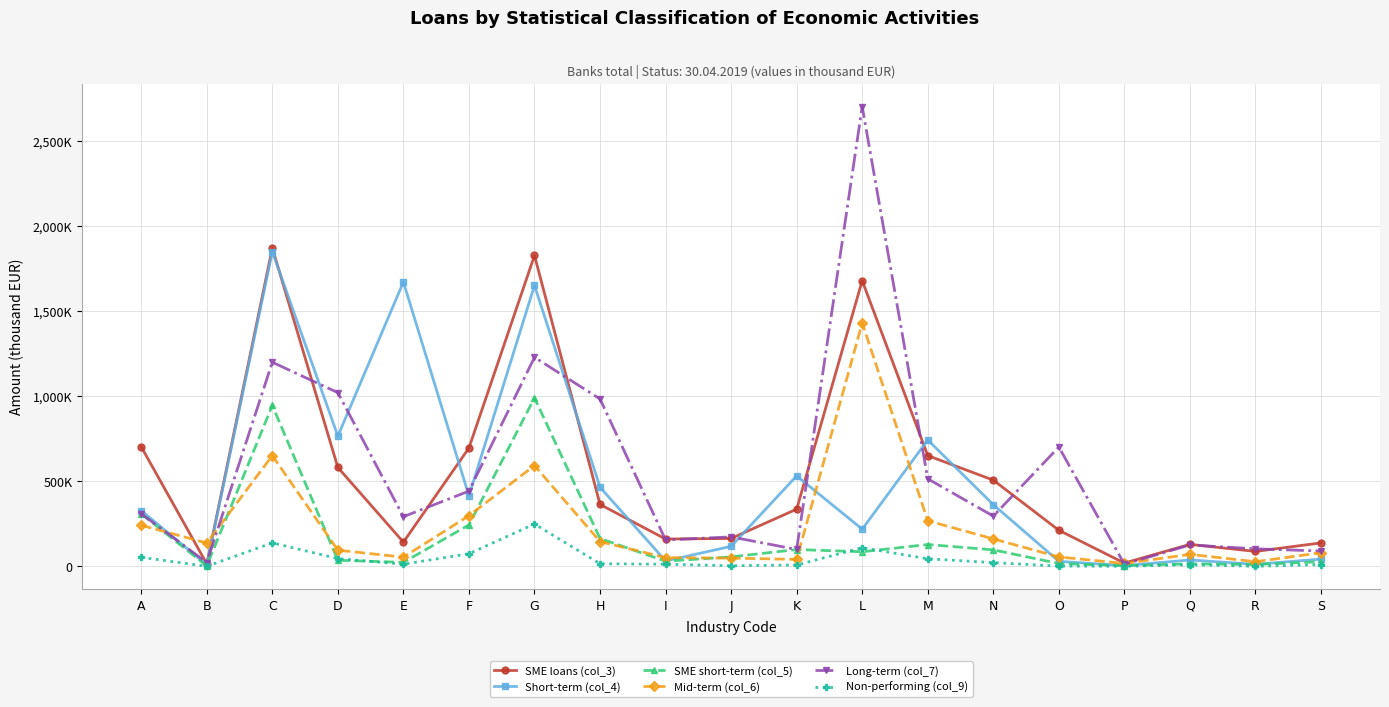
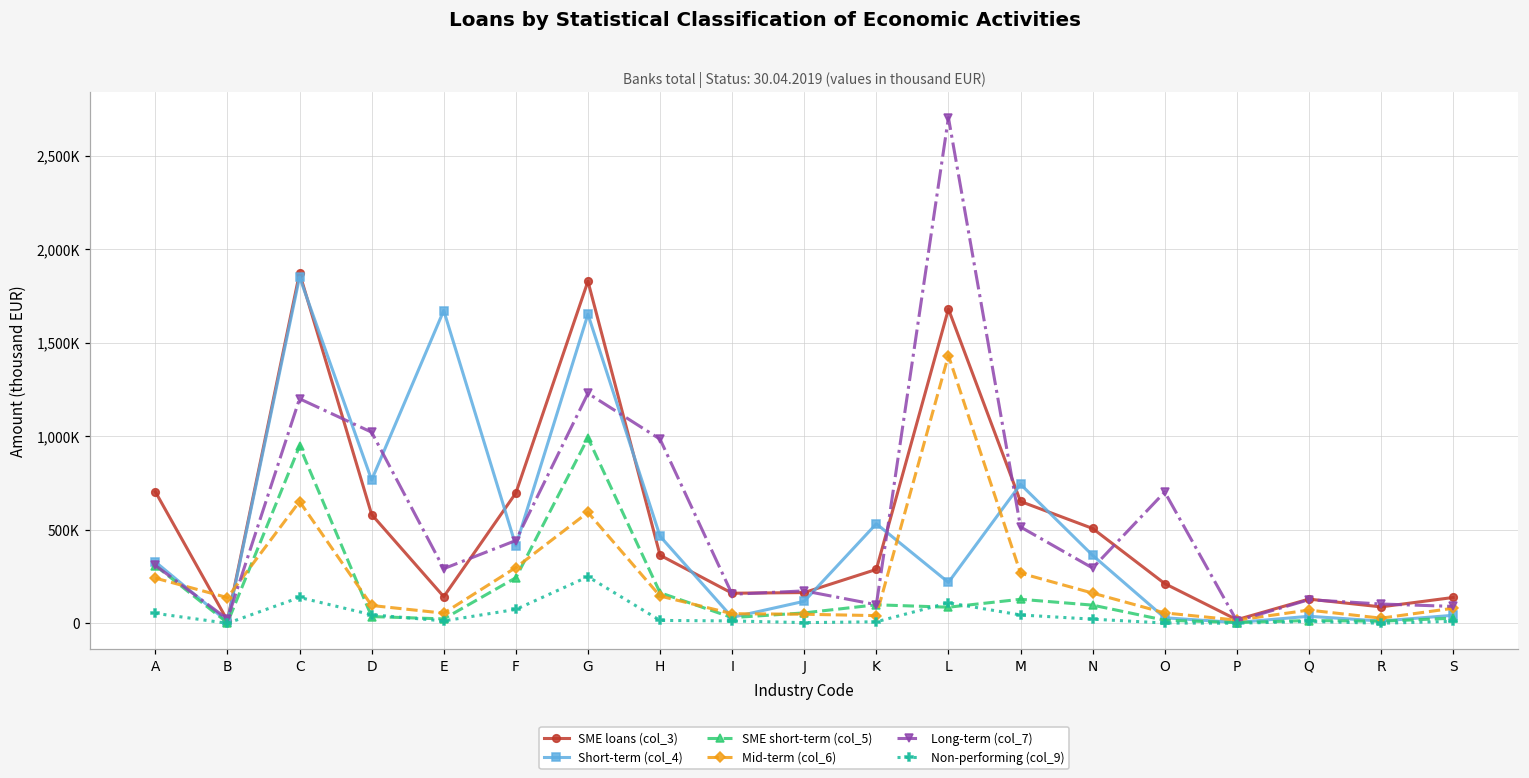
SME loans (col_3), K: 340,000 -> 290,000
